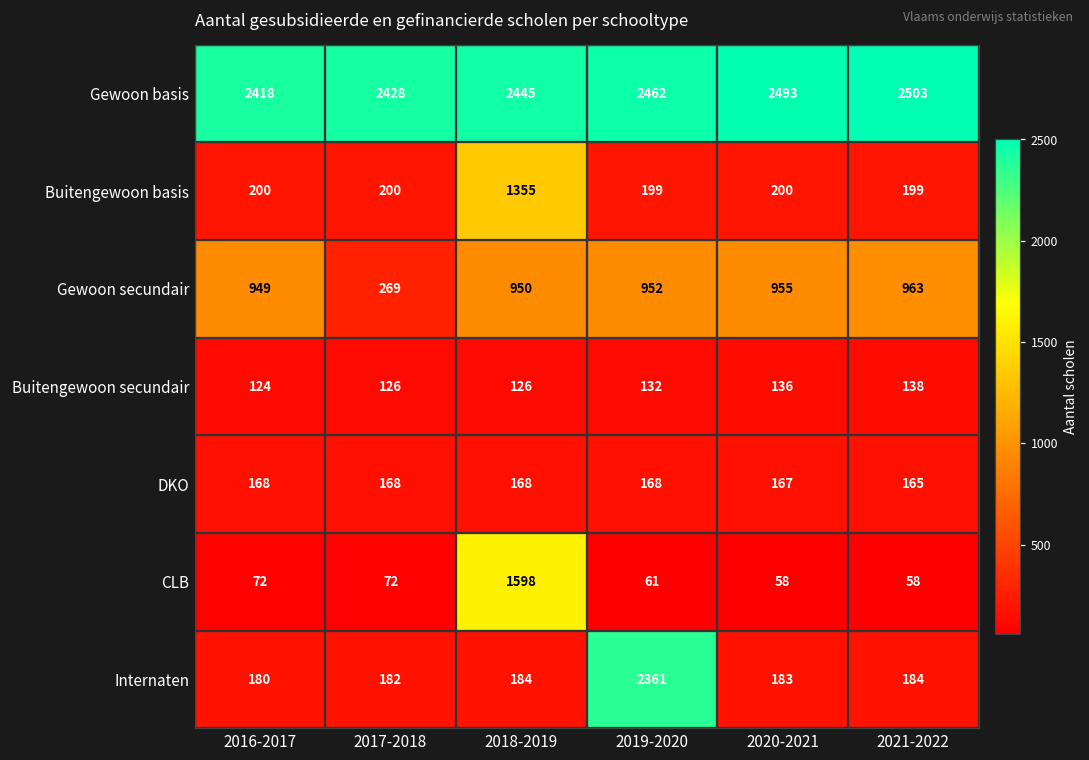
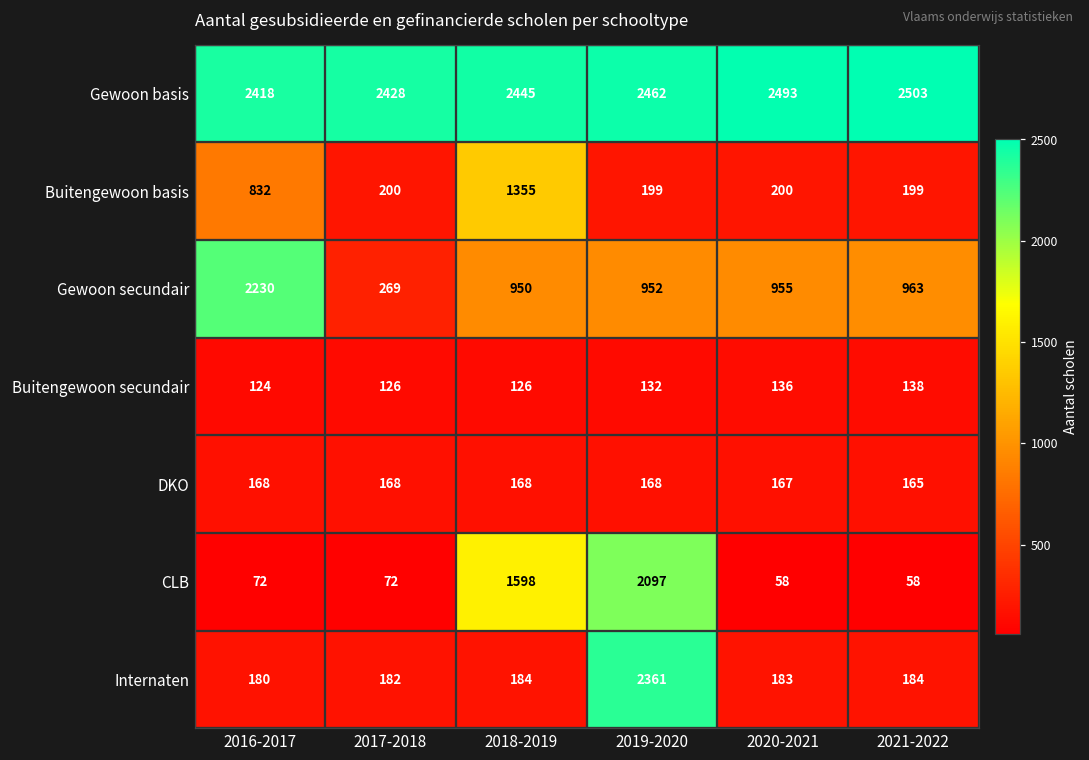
Buitengewoon basis, 2016-2017: 200 -> 832
Gewoon secundair, 2016-2017: 949 -> 2230
CLB, 2019-2020: 61 -> 2097
